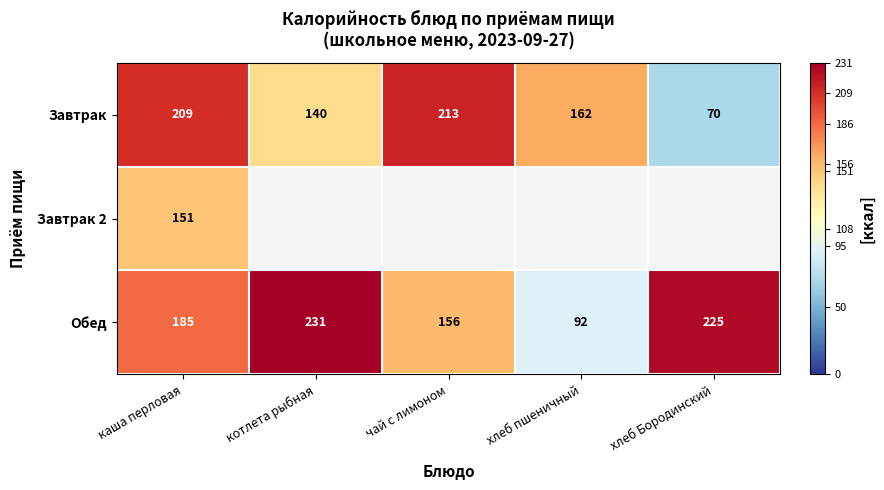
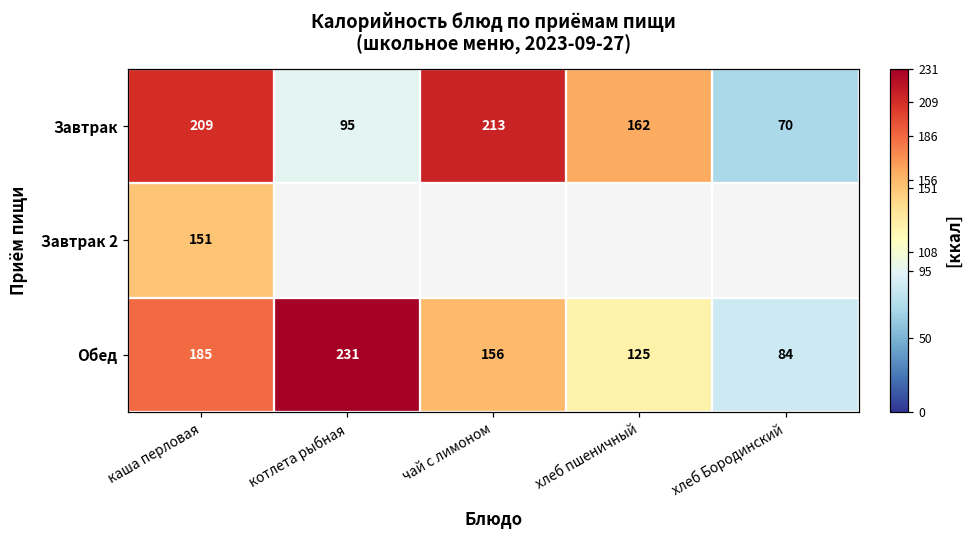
Завтрак, котлета рыбная: 140 -> 95
Обед, хлеб пшеничный: 92 -> 125
Обед, хлеб Бородинский: 225 -> 84
